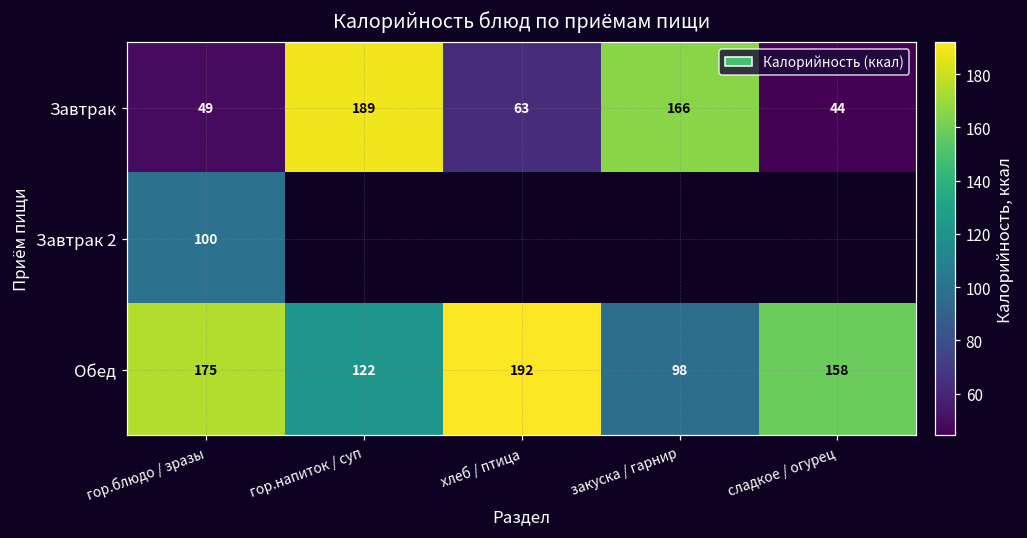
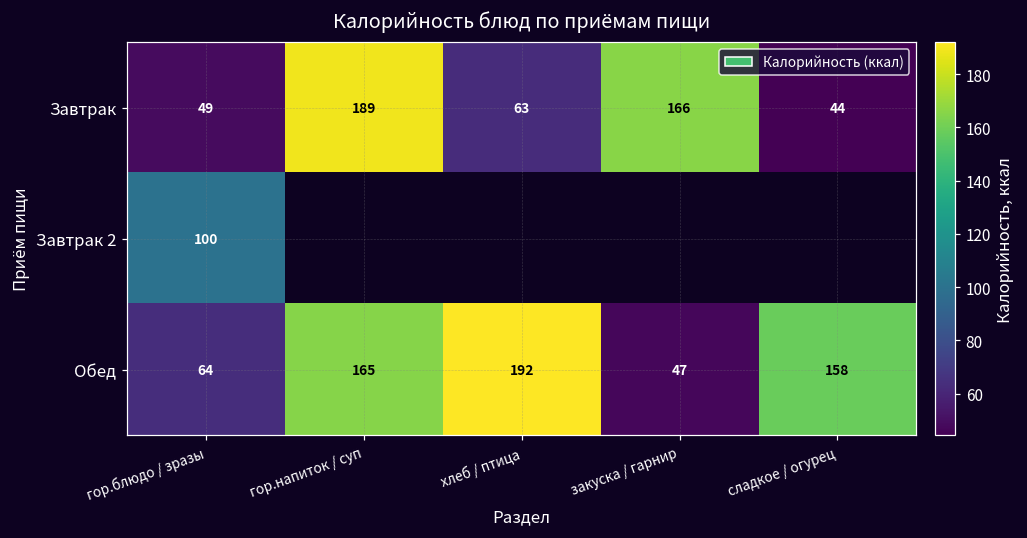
Обед, гор.блюдо / зразы: 175 -> 64
Обед, гор.напиток / суп: 122 -> 165
Обед, закуска / гарнир: 98 -> 47
